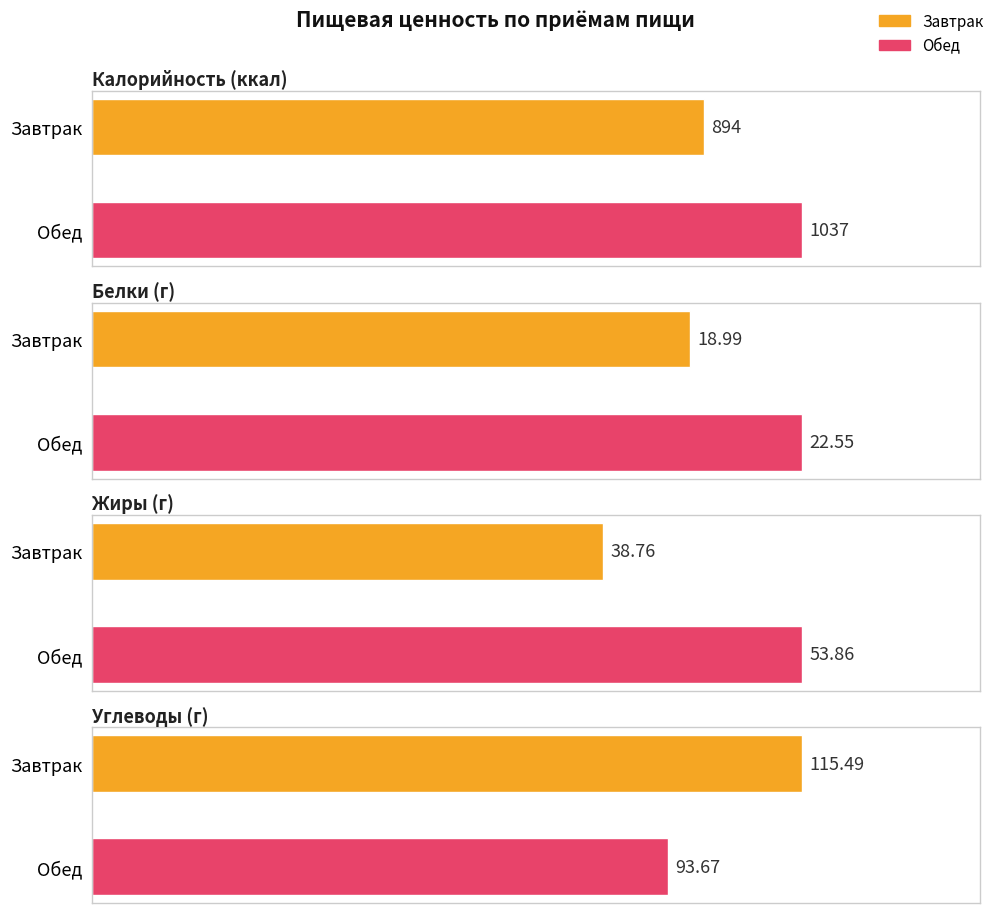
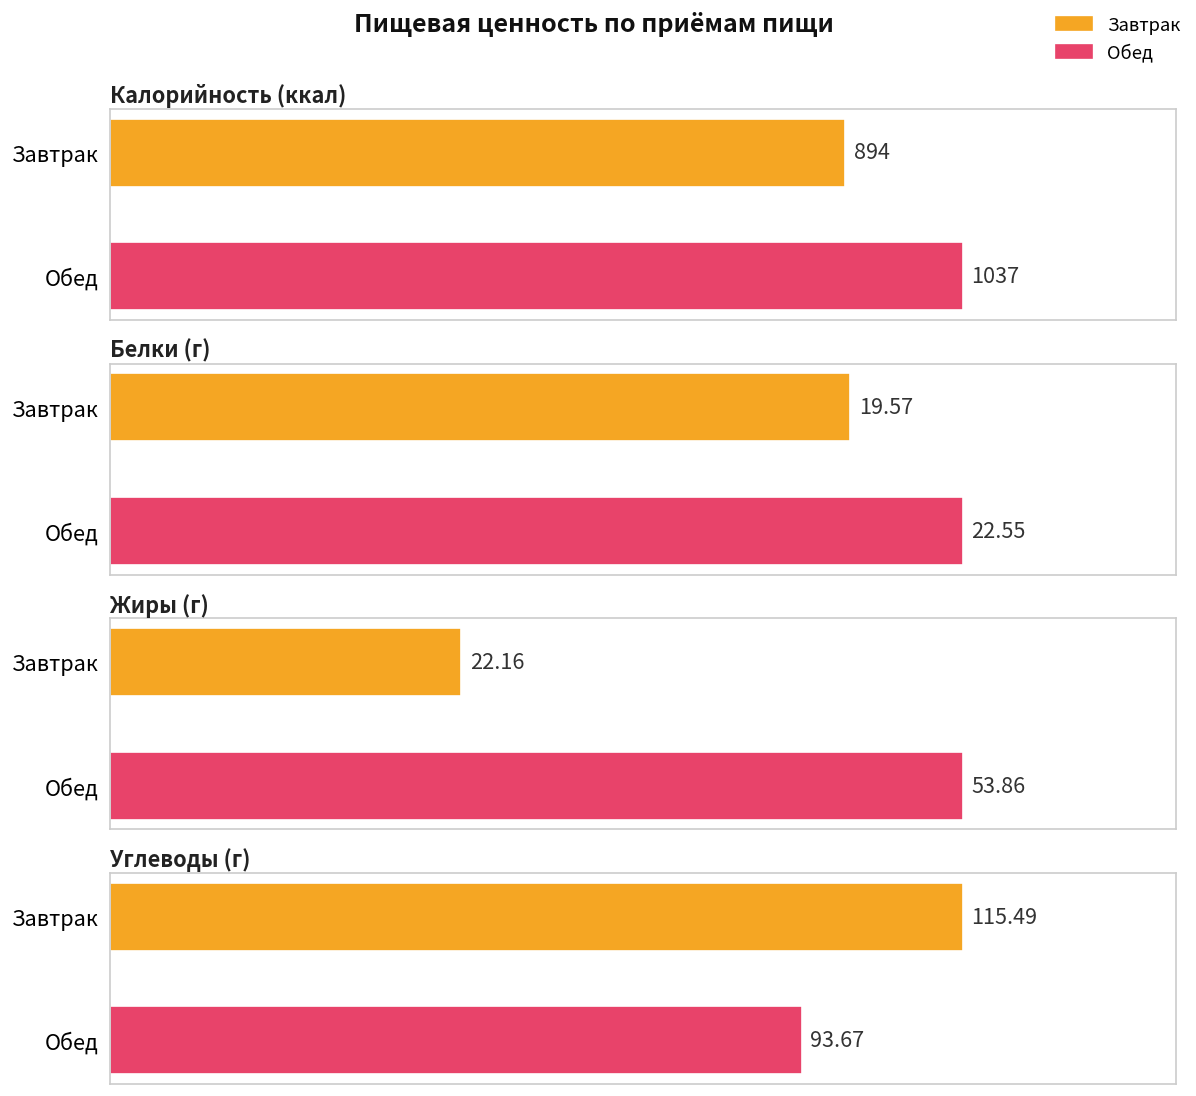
Белки (г), Завтрак: 18.99 -> 19.57
Жиры (г), Завтрак: 38.76 -> 22.16
